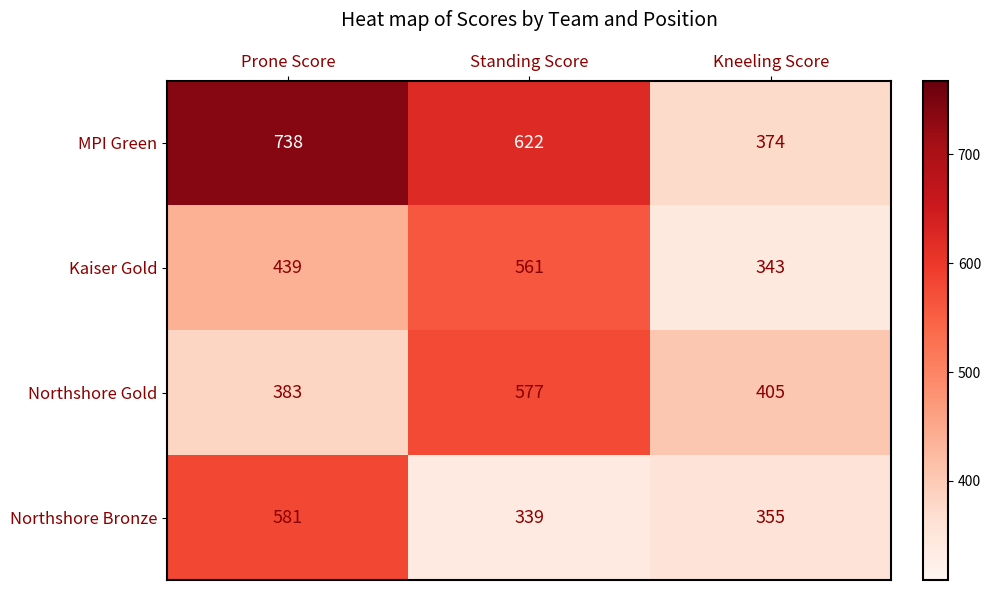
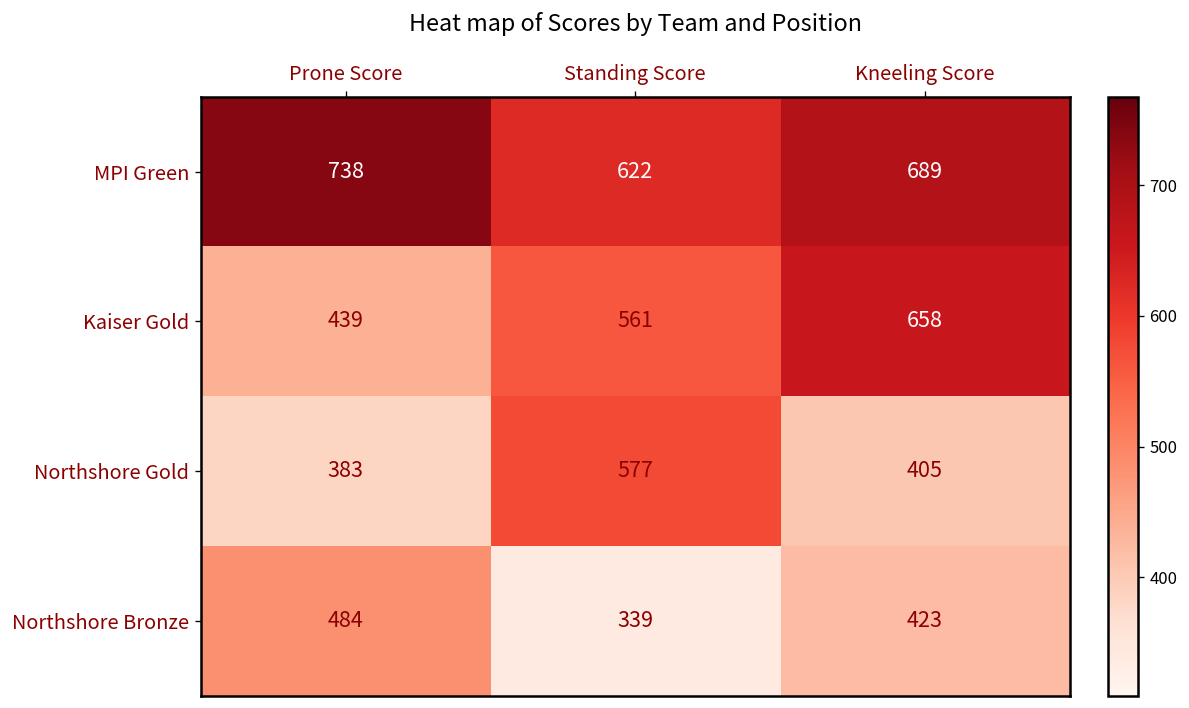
MPI Green, Kneeling Score: 374 -> 689
Kaiser Gold, Kneeling Score: 343 -> 658
Northshore Bronze, Prone Score: 581 -> 484
Northshore Bronze, Kneeling Score: 355 -> 423
